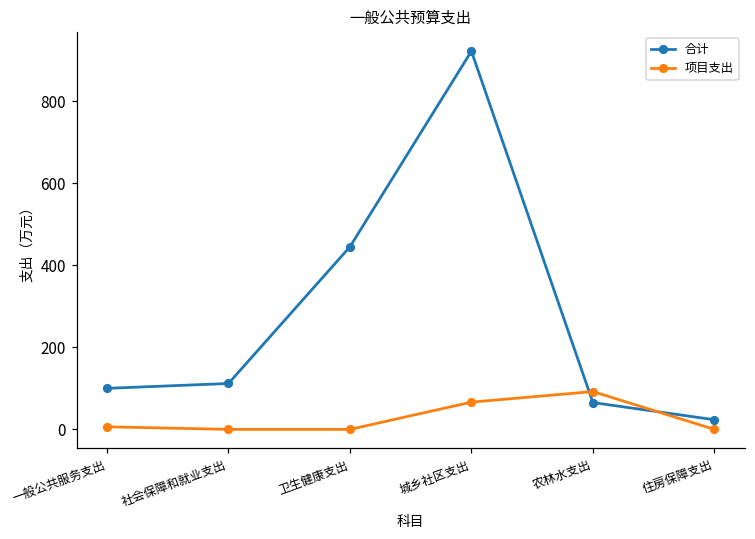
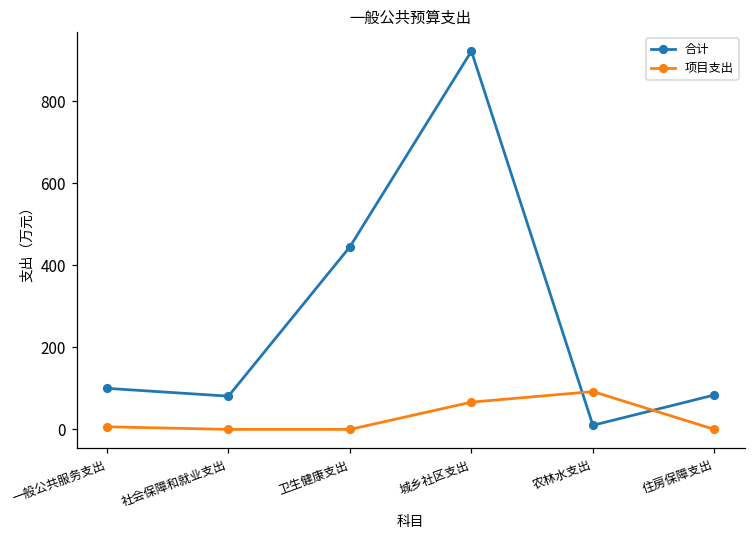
合计, 社会保障和就业支出: 110 -> 80
合计, 农林水支出: 70 -> 10
合计, 住房保障支出: 20 -> 80
